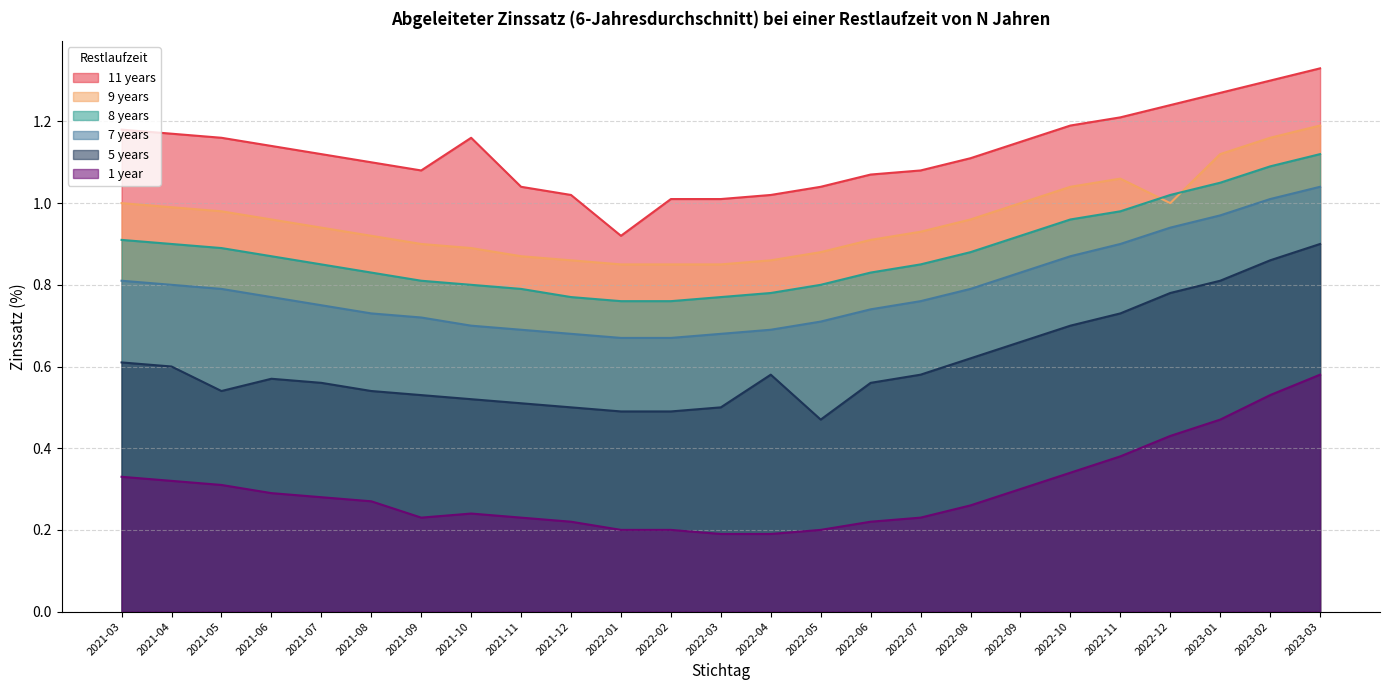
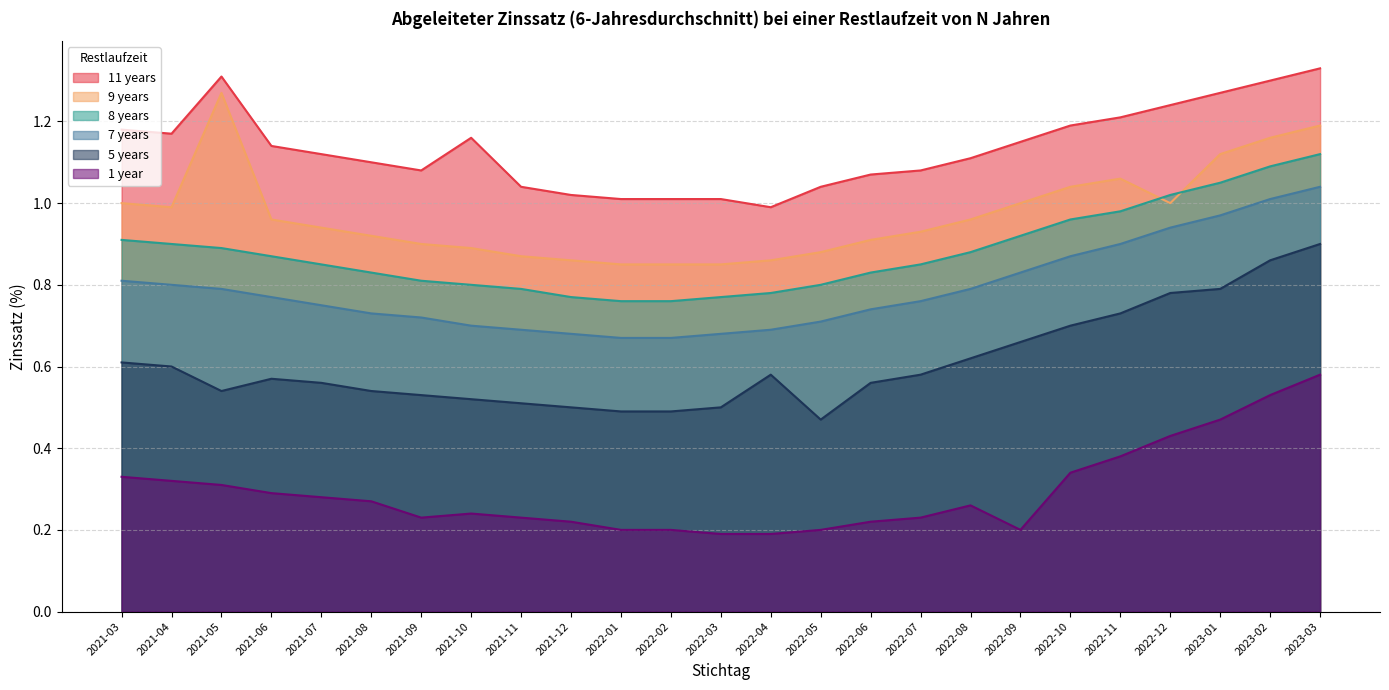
11 years, 2021-05: 1.16 -> 1.31
9 years, 2021-05: 0.98 -> 1.27
11 years, 2022-01: 0.92 -> 1.01
11 years, 2022-04: 1.02 -> 0.99
1 year, 2022-09: 0.3 -> 0.2
5 years, 2023-01: 0.81 -> 0.79
